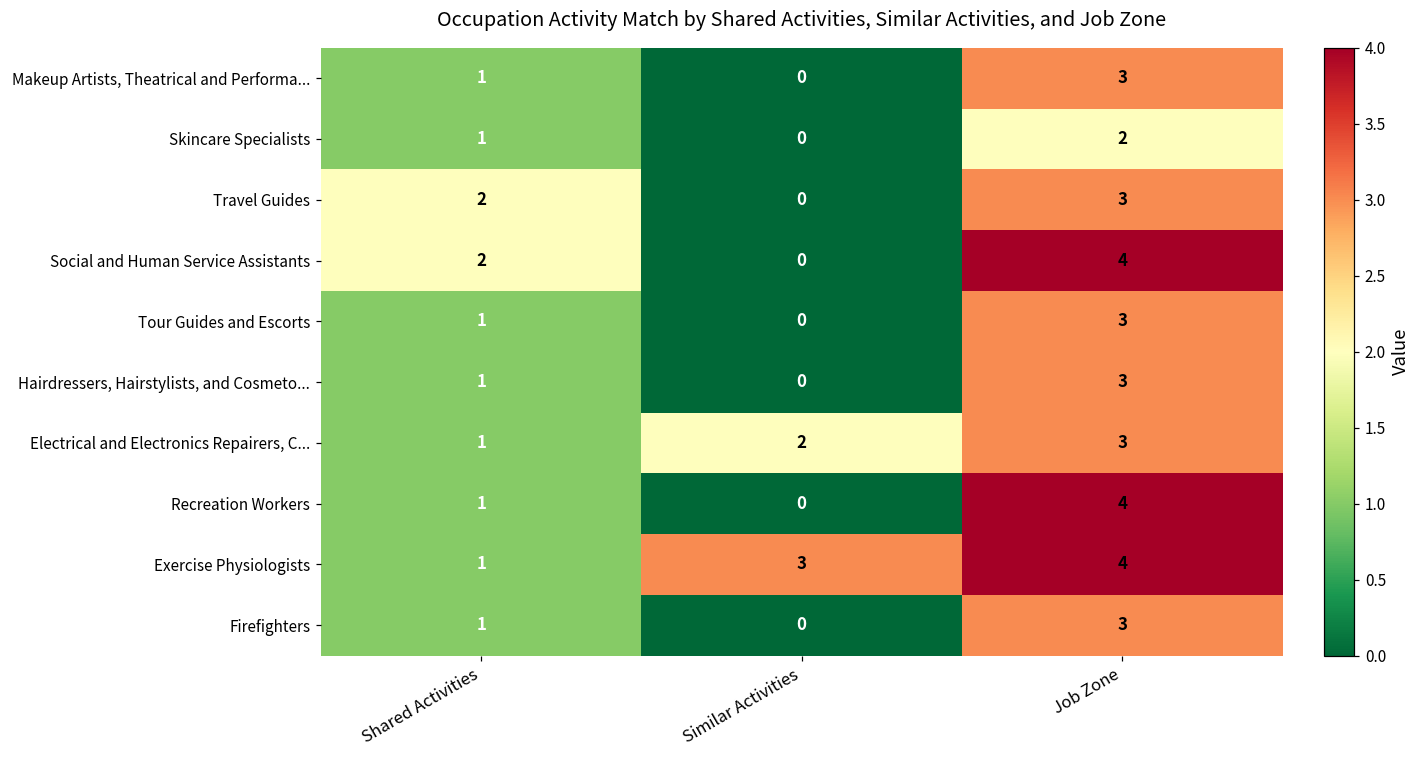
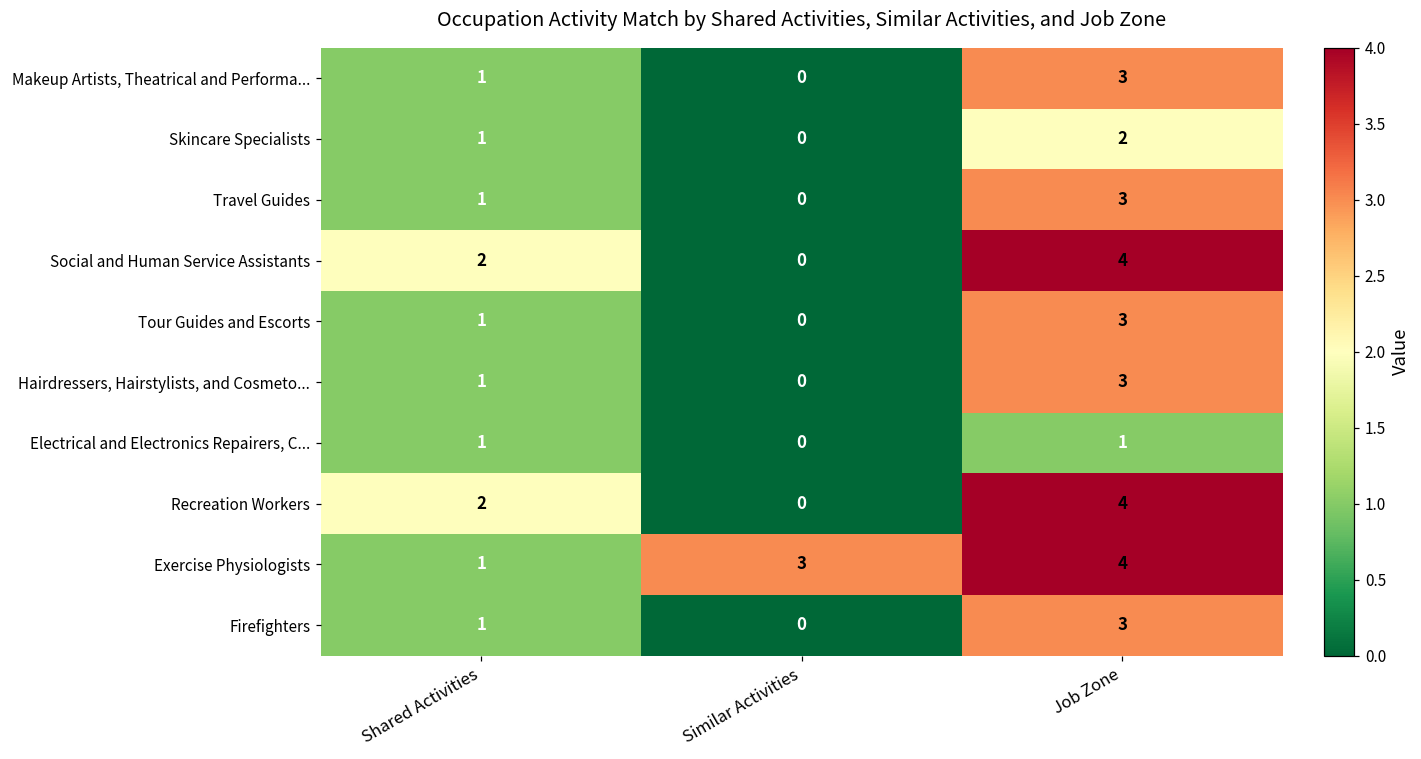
Travel Guides, Shared Activities: 2 -> 1
Electrical and Electronics Repairers, C..., Similar Activities: 2 -> 0
Electrical and Electronics Repairers, C..., Job Zone: 3 -> 1
Recreation Workers, Shared Activities: 1 -> 2
